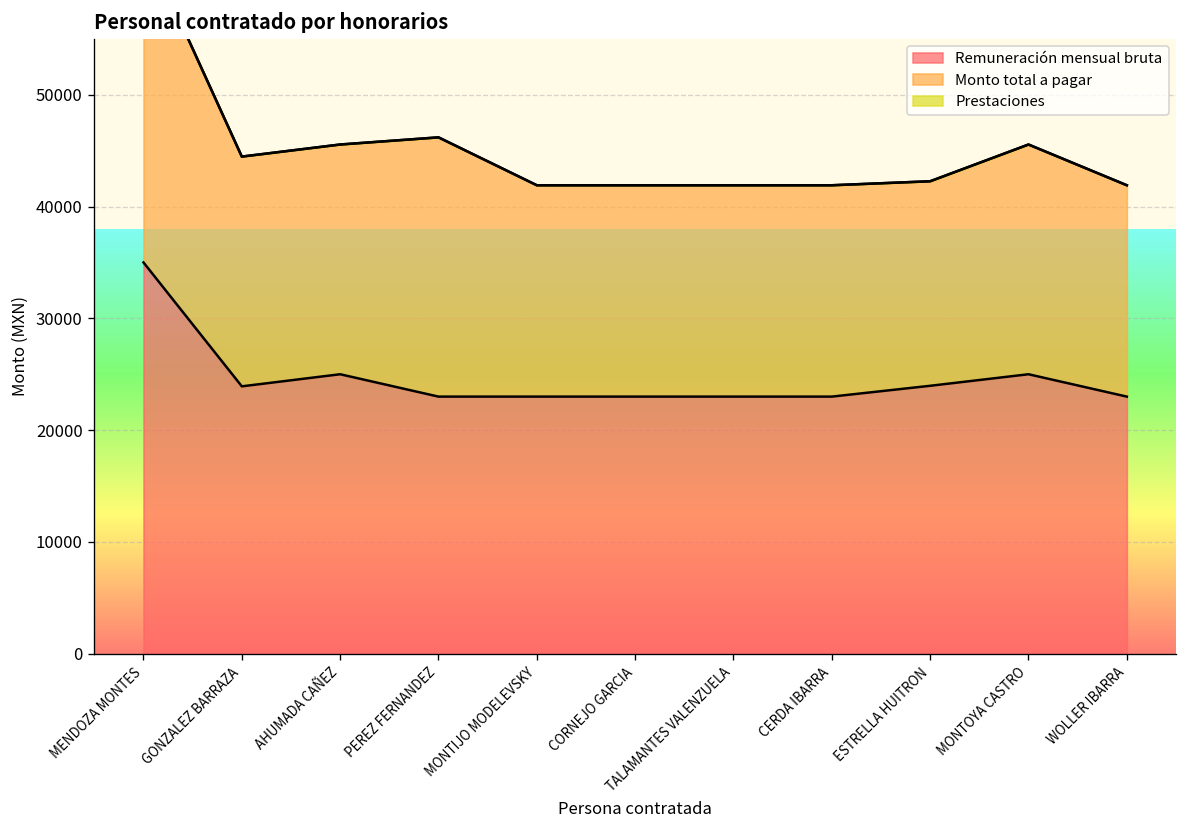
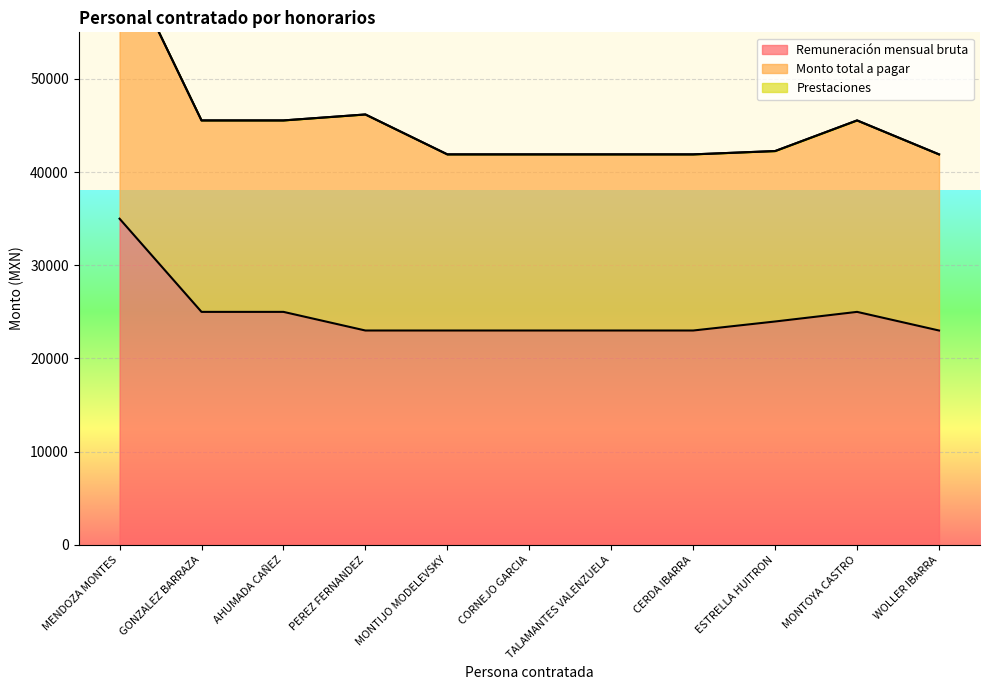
Remuneración mensual bruta, GONZALEZ BARRAZA: 24000 -> 25000
